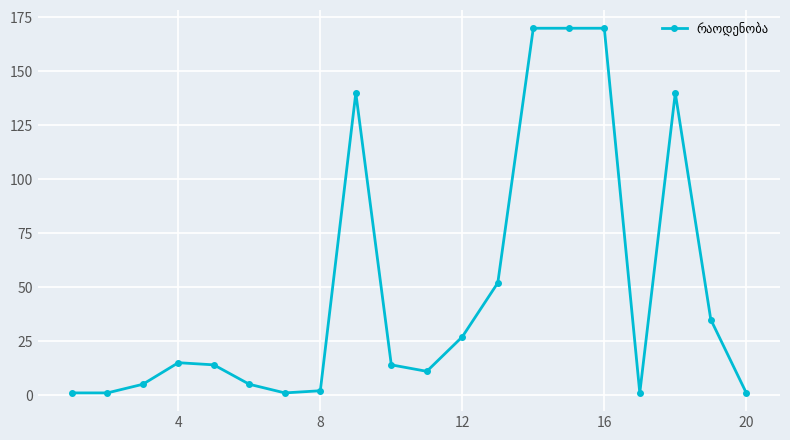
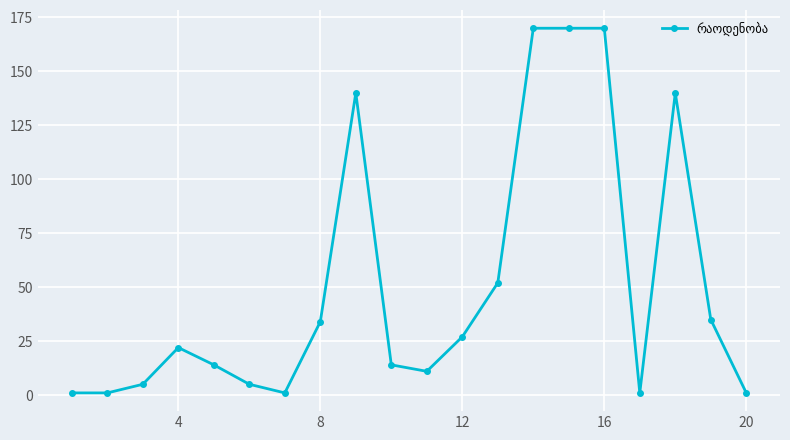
4: 15 -> 22
8: 2 -> 34
